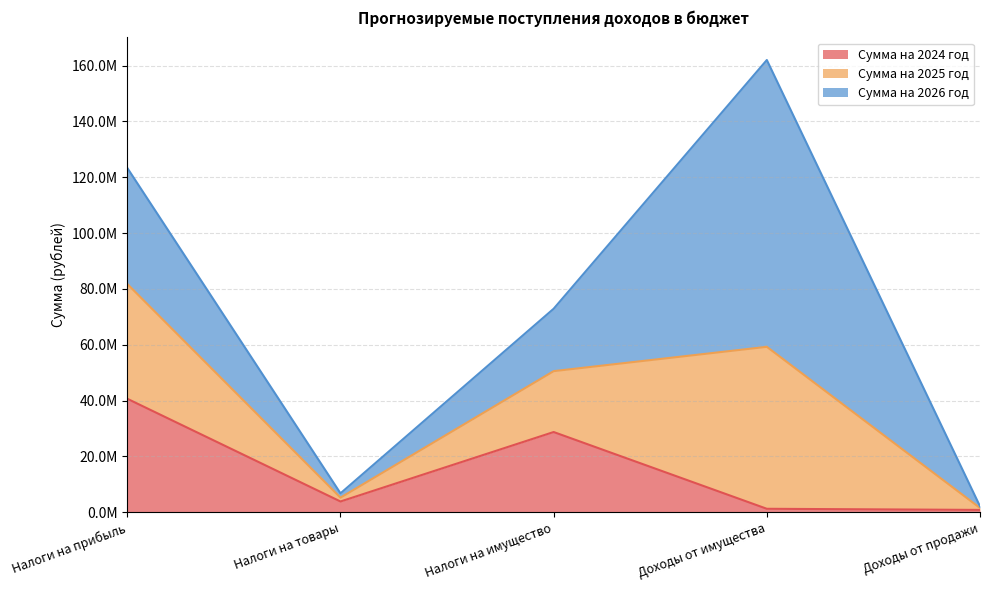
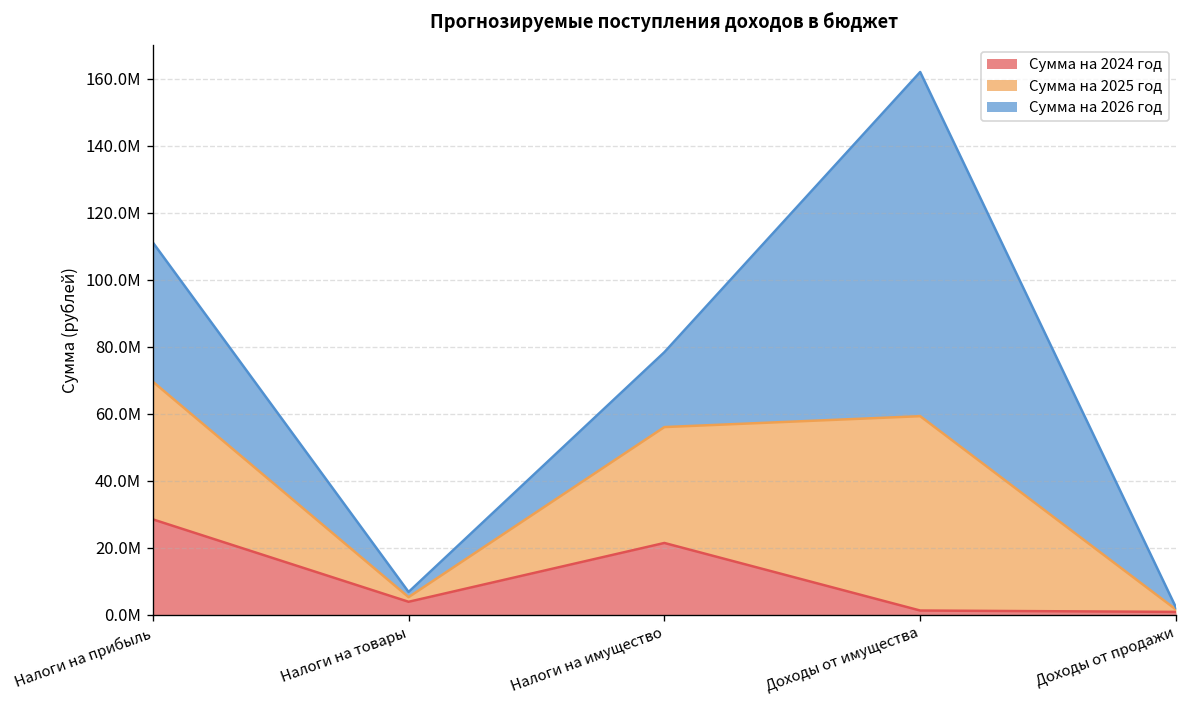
Сумма на 2024 год, Налоги на прибыль: 41000000 -> 28000000
Сумма на 2024 год, Налоги на имущество: 29000000 -> 21000000
Сумма на 2025 год, Налоги на имущество: 22000000 -> 35000000
